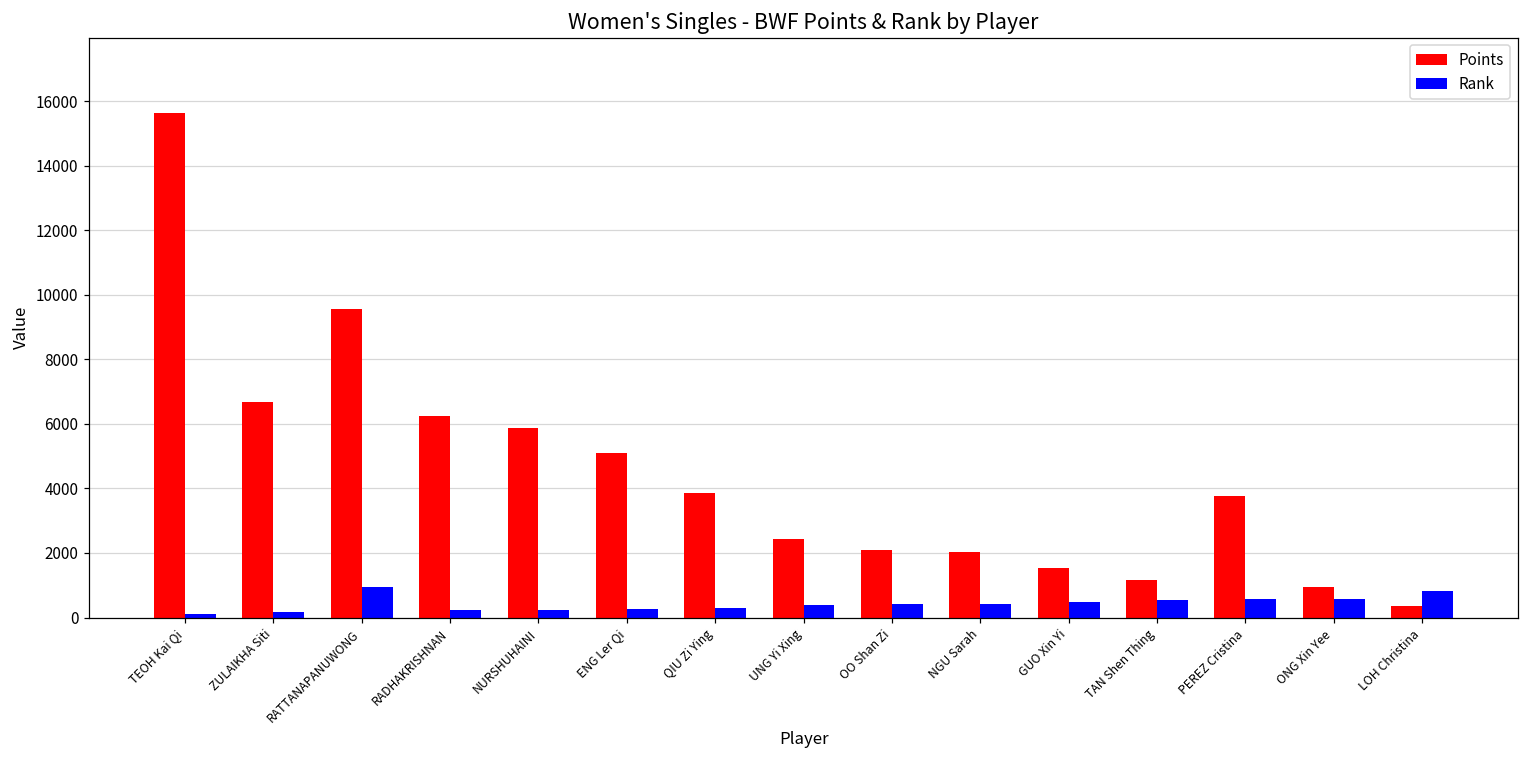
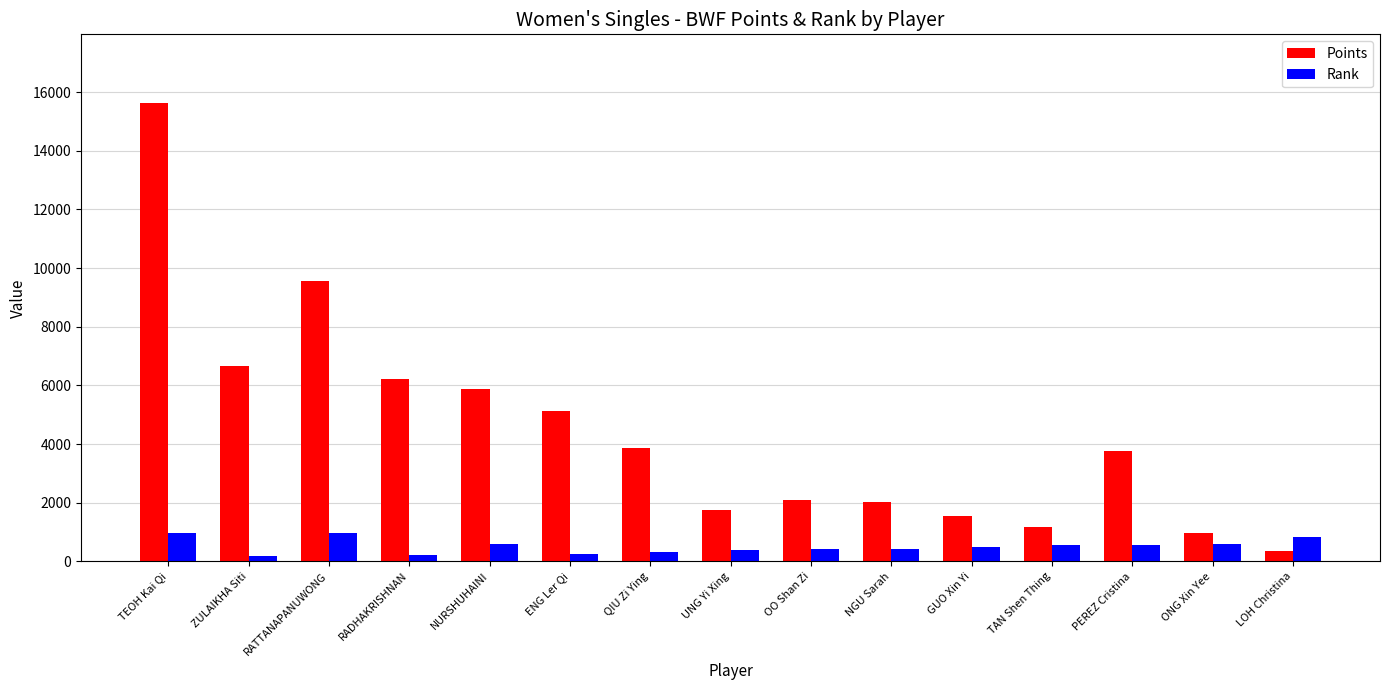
Rank, TEOH Kai Qi: 100 -> 1000
Rank, NURSHUHAINI: 200 -> 600
Points, UNG Yi Xing: 2400 -> 1700
